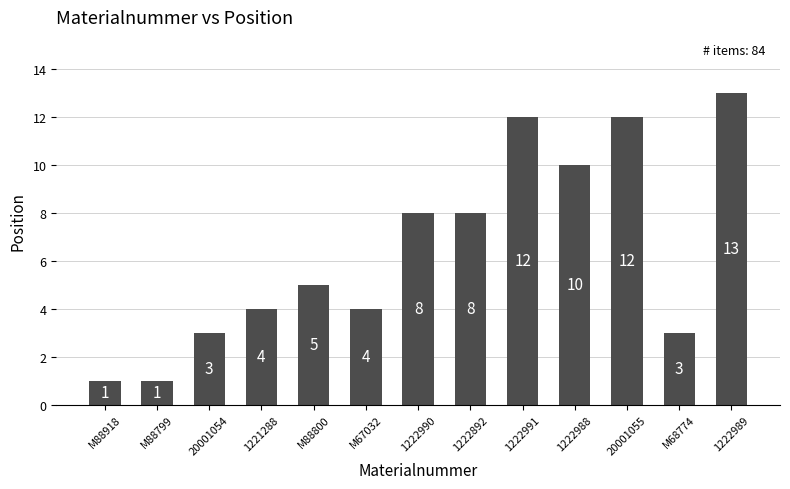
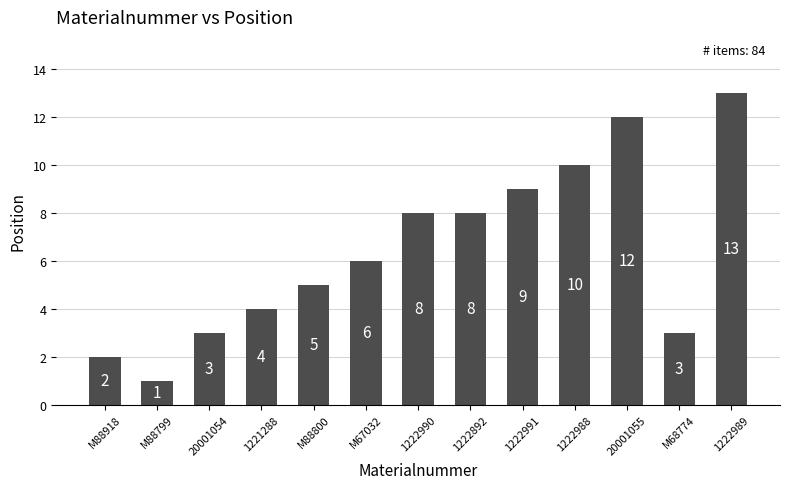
M88918: 1 -> 2
M67032: 4 -> 6
1222991: 12 -> 9
